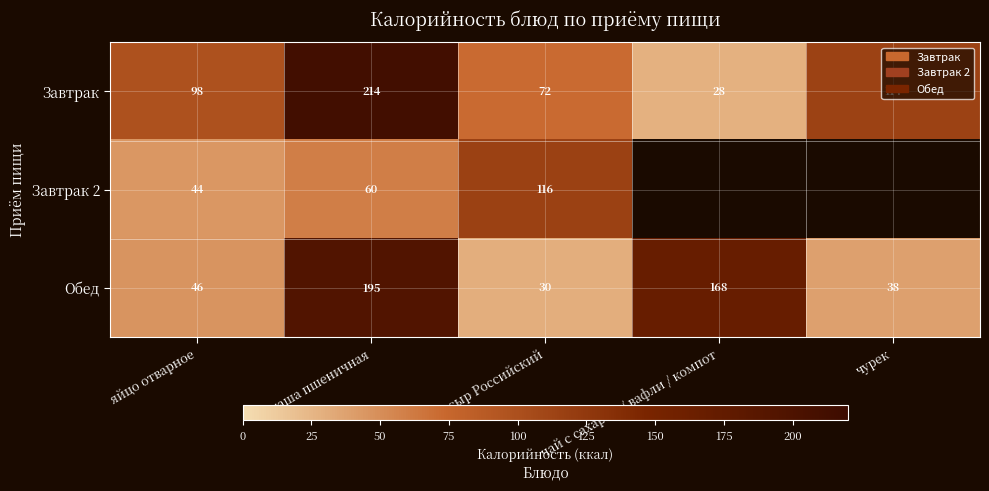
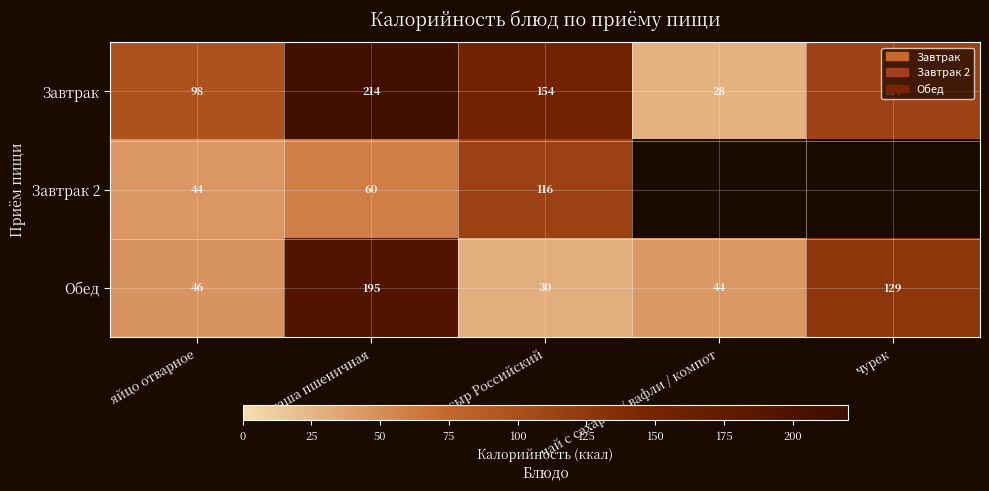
Завтрак, сыр Российский: 72 -> 154
Обед, чай с сахаром / вафли / компот: 168 -> 44
Обед, чурек: 38 -> 129
